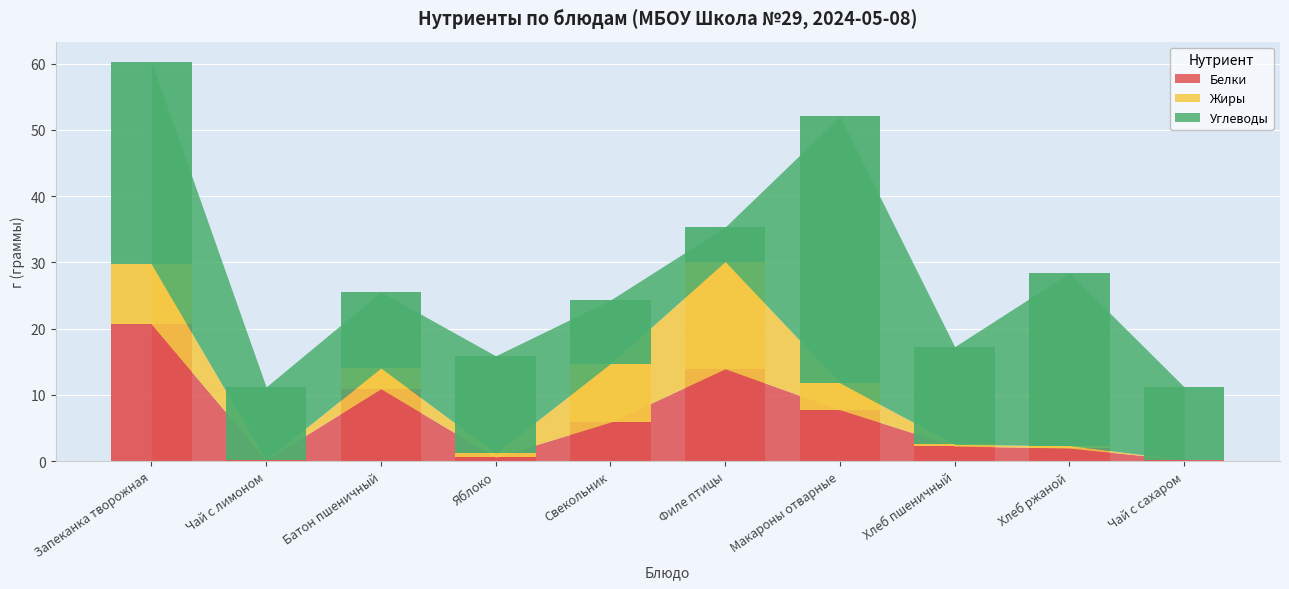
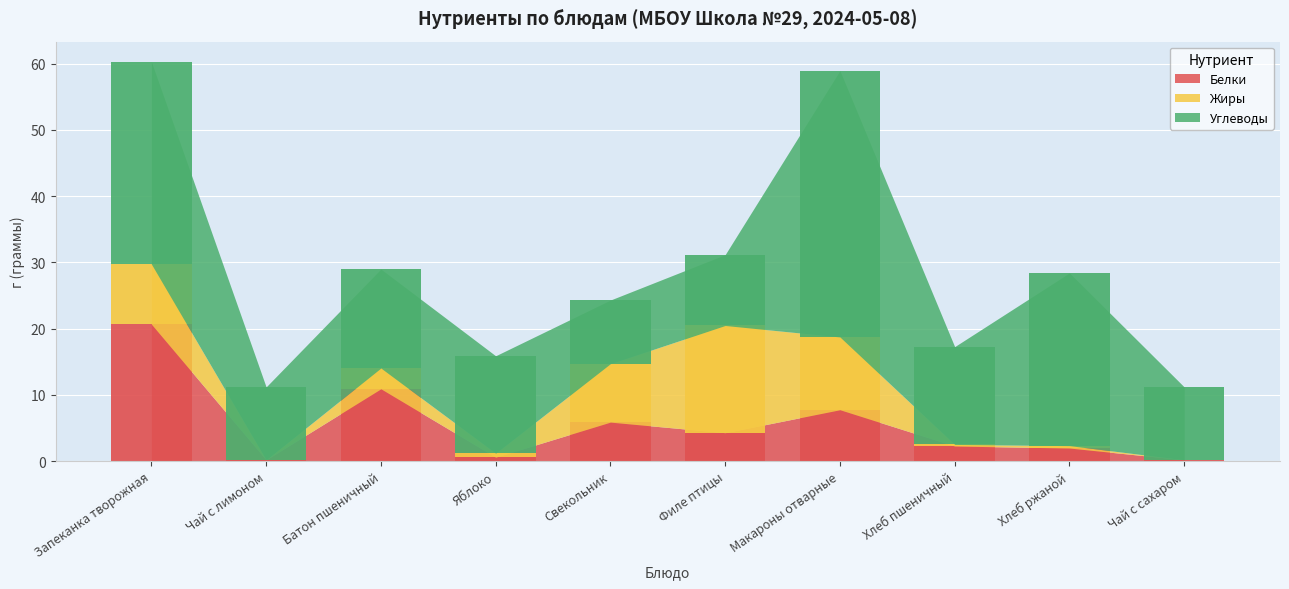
Углеводы, Батон пшеничный: 11 -> 15
Белки, Филе птицы: 14 -> 4
Углеводы, Филе птицы: 5 -> 11
Жиры, Макароны отварные: 4 -> 11
